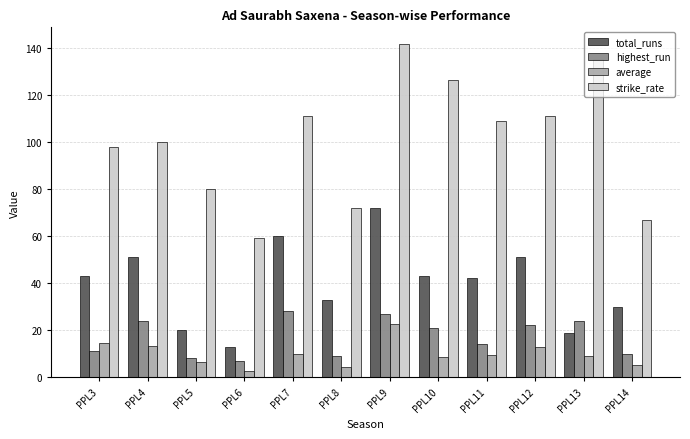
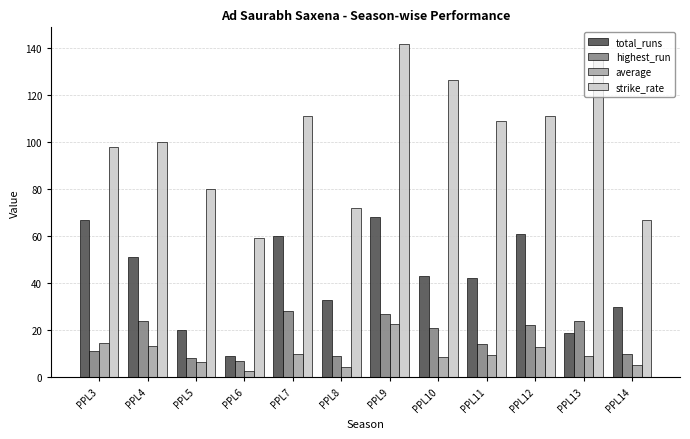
total_runs, PPL3: 43 -> 67
total_runs, PPL6: 13 -> 9
total_runs, PPL9: 72 -> 68
total_runs, PPL12: 51 -> 61
